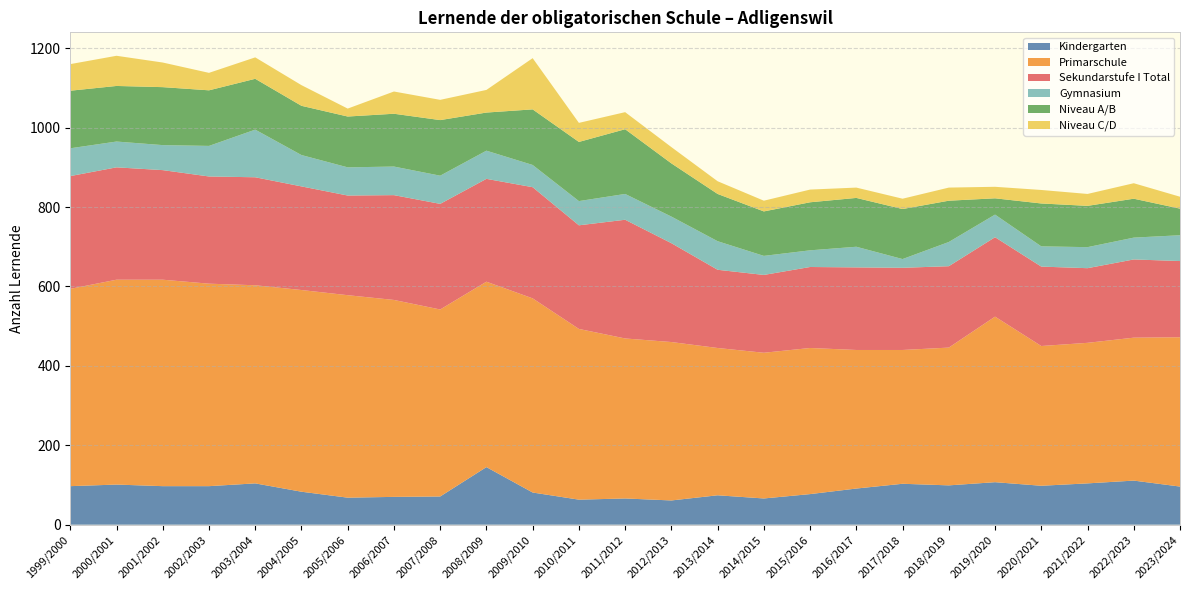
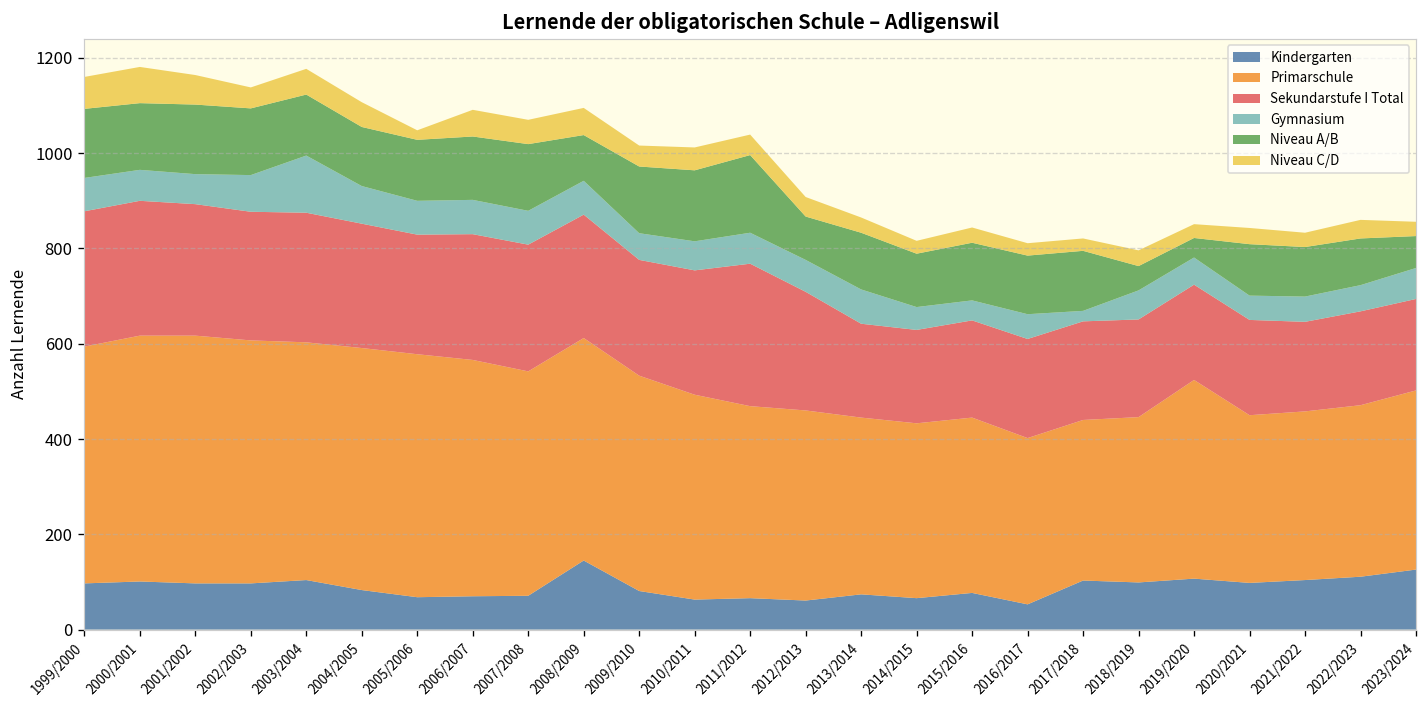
Primarschule, 2009/2010: 490 -> 450
Sekundarstufe I Total, 2009/2010: 280 -> 240
Niveau C/D, 2009/2010: 130 -> 40
Niveau A/B, 2012/2013: 130 -> 90
Kindergarten, 2016/2017: 90 -> 50
Niveau A/B, 2018/2019: 100 -> 50
Kindergarten, 2023/2024: 100 -> 130
